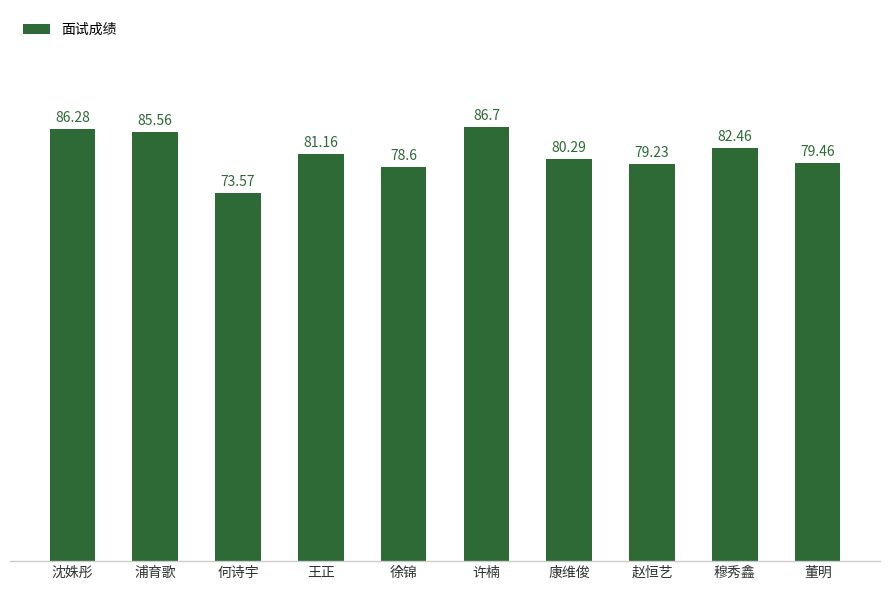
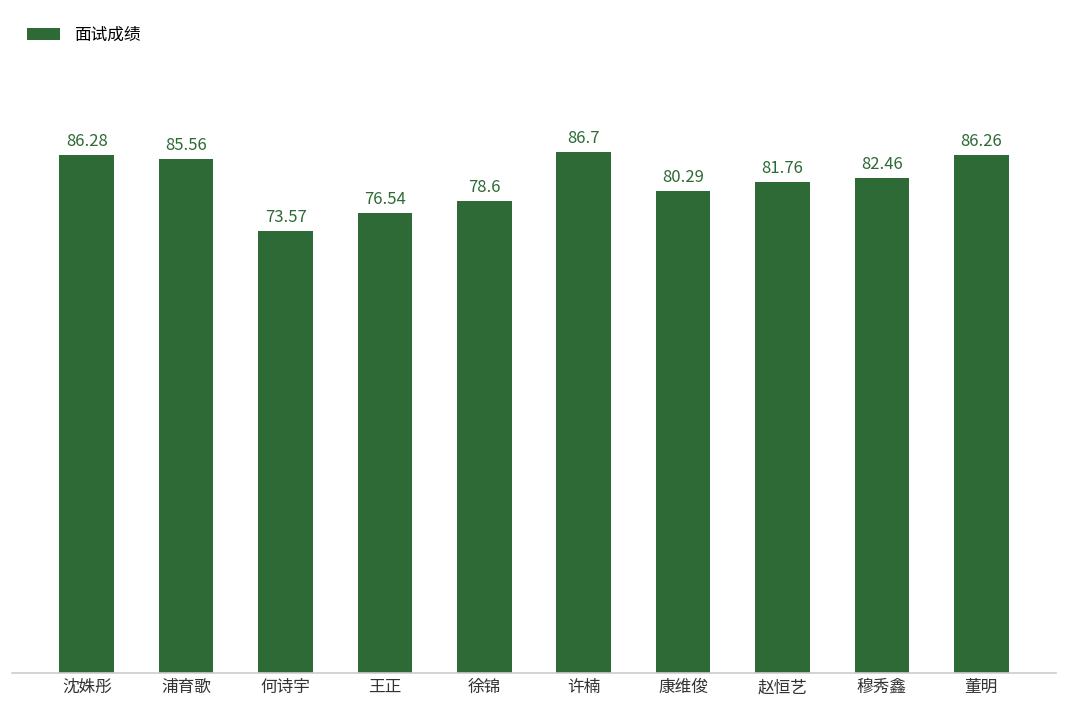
王正: 81.16 -> 76.54
赵恒艺: 79.23 -> 81.76
董明: 79.46 -> 86.26
